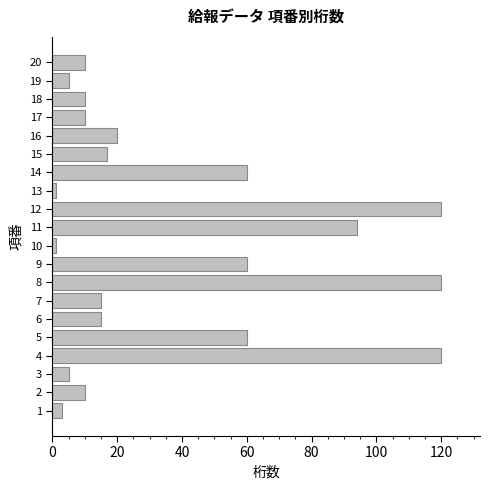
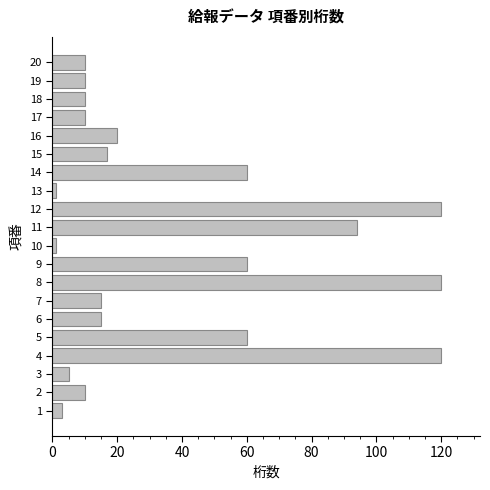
19: 5 -> 10
